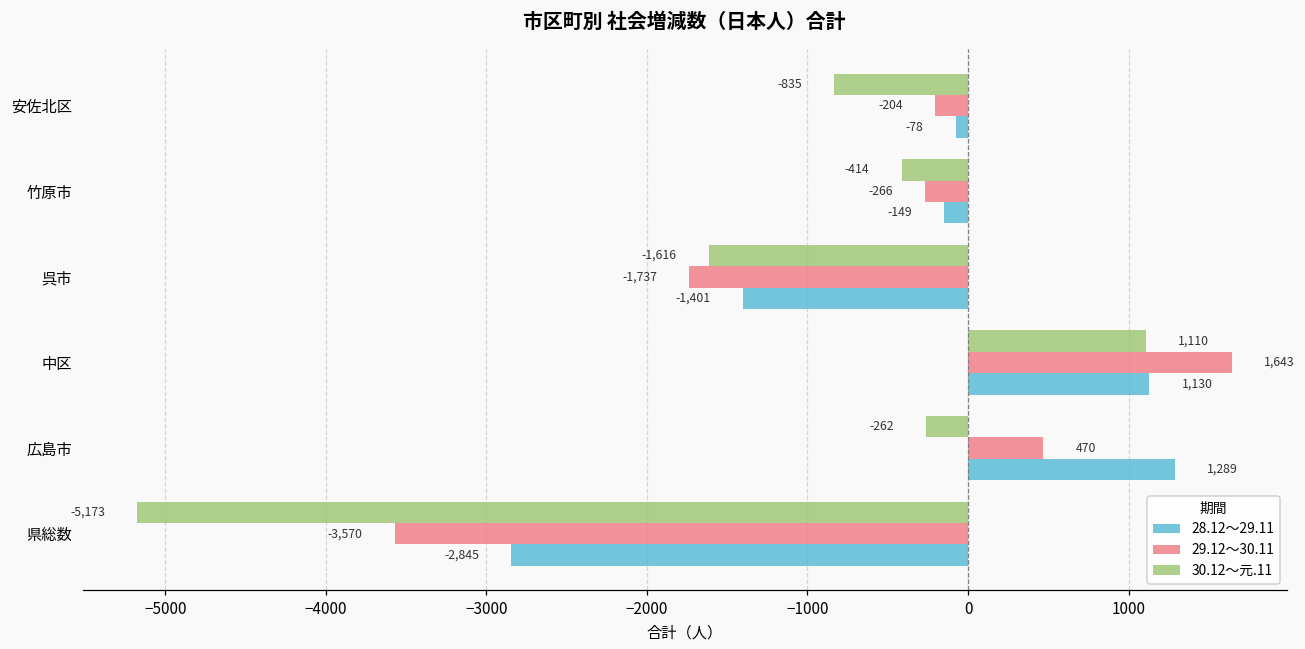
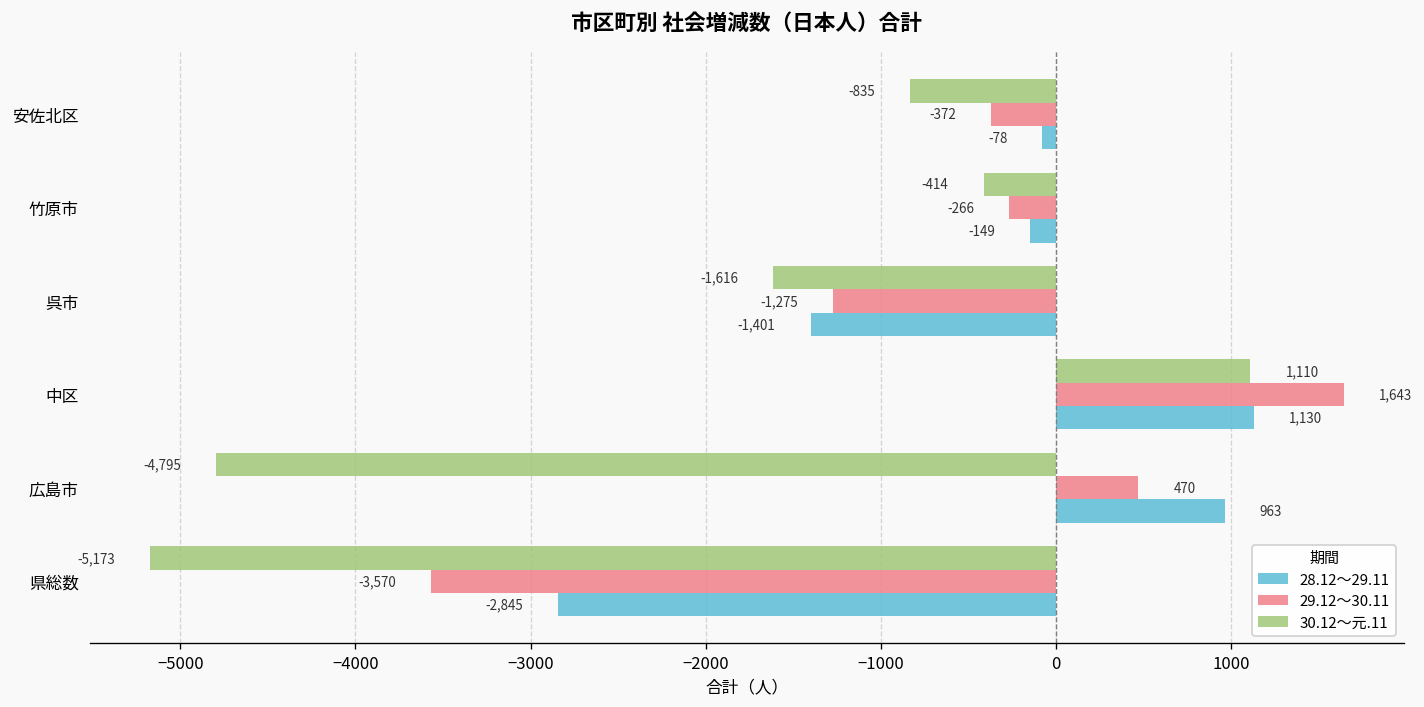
29.12～30.11, 安佐北区: -204 -> -372
29.12～30.11, 呉市: -1,737 -> -1,275
30.12～元.11, 広島市: -262 -> -4,795
28.12～29.11, 広島市: 1,289 -> 963
